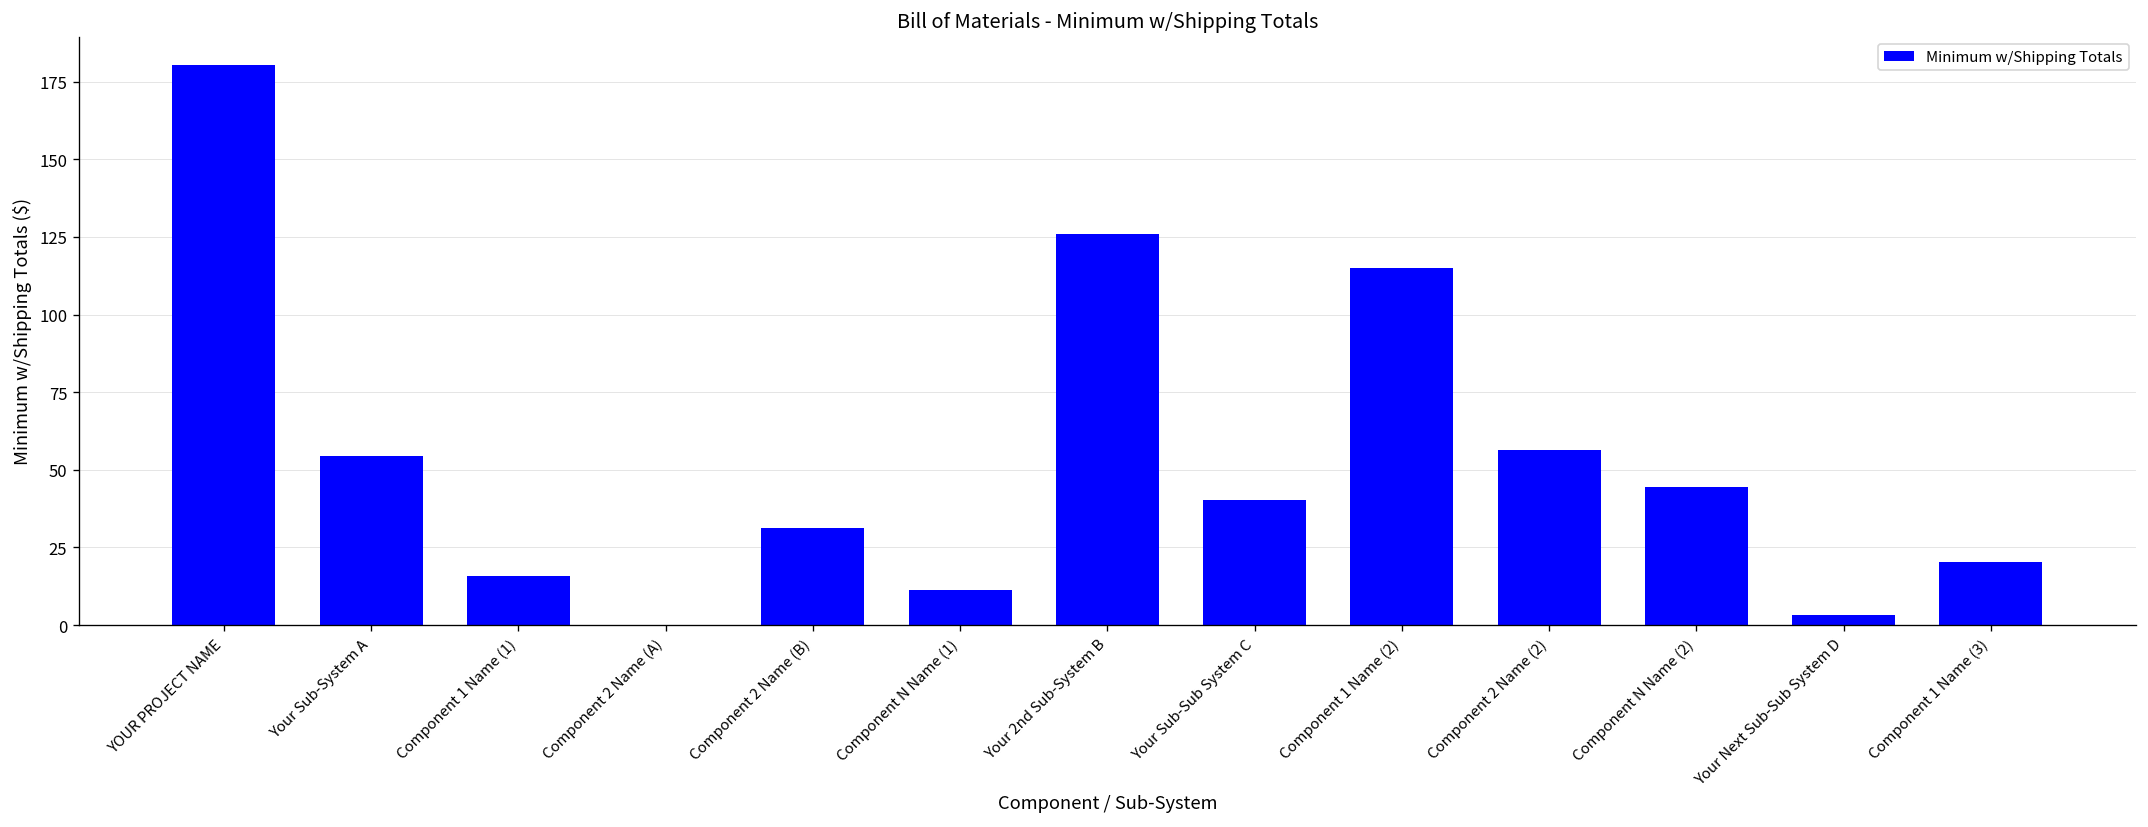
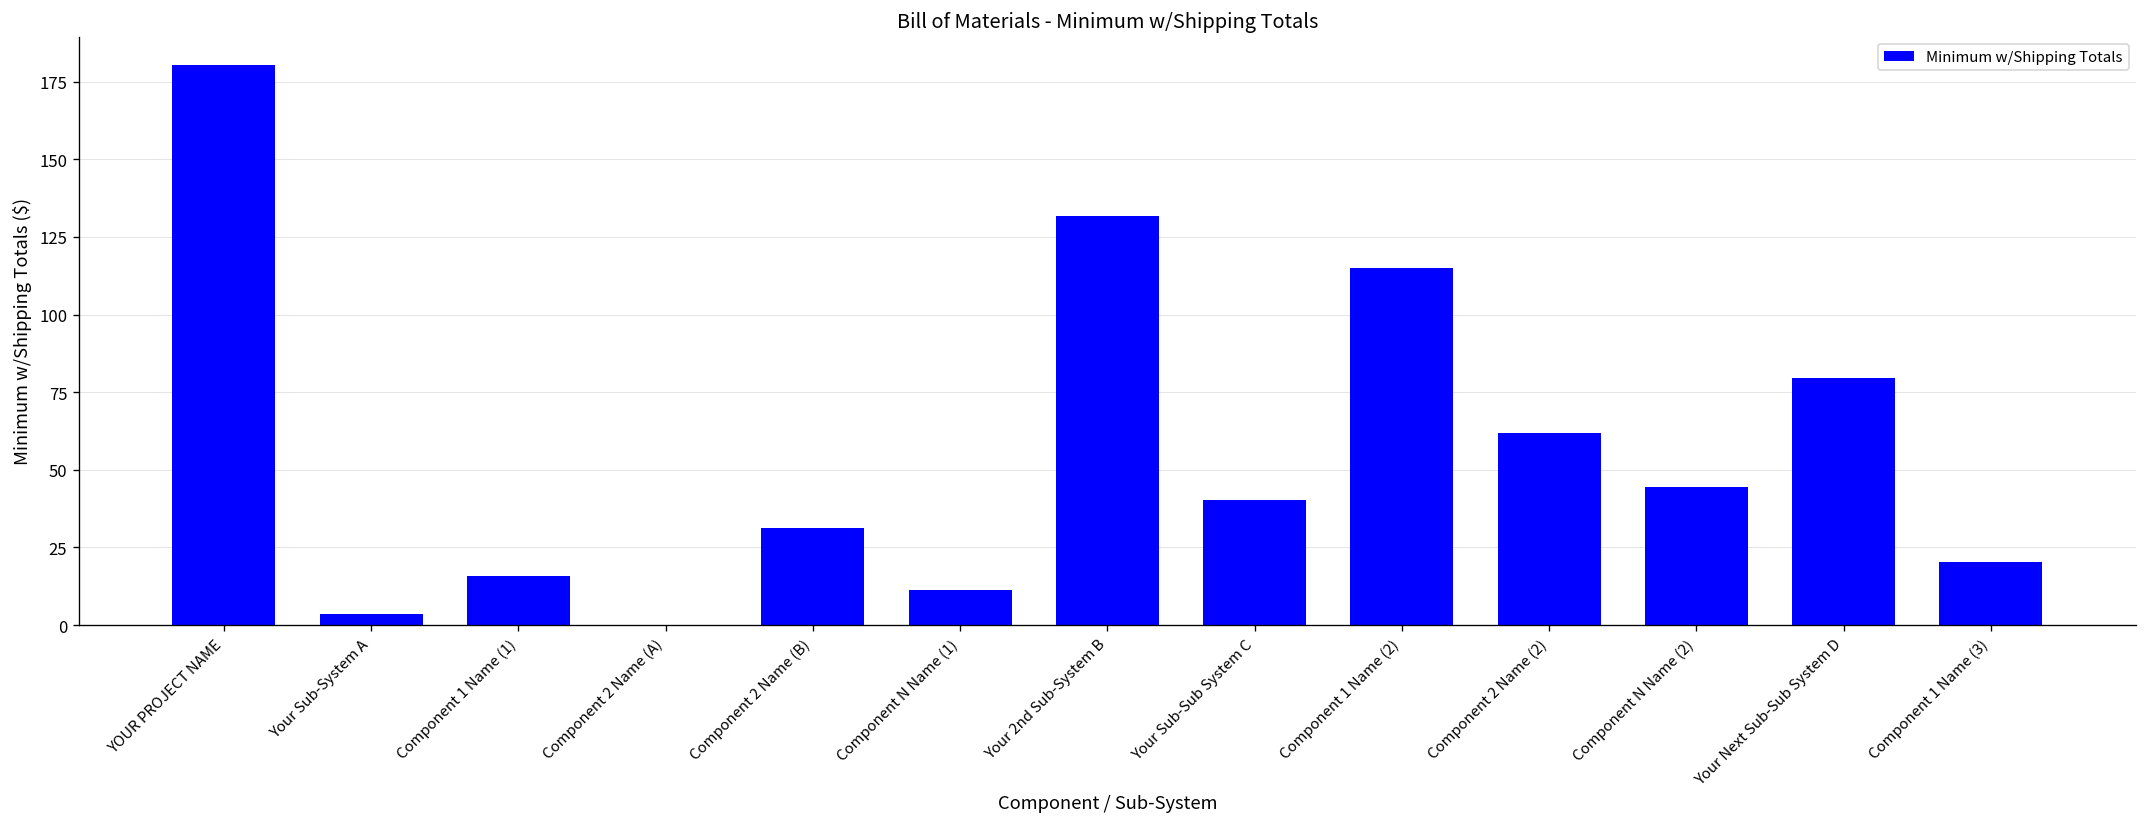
Your Sub-System A: 54 -> 4
Your 2nd Sub-System B: 126 -> 132
Component 2 Name (2): 56 -> 62
Your Next Sub-Sub System D: 3 -> 80
